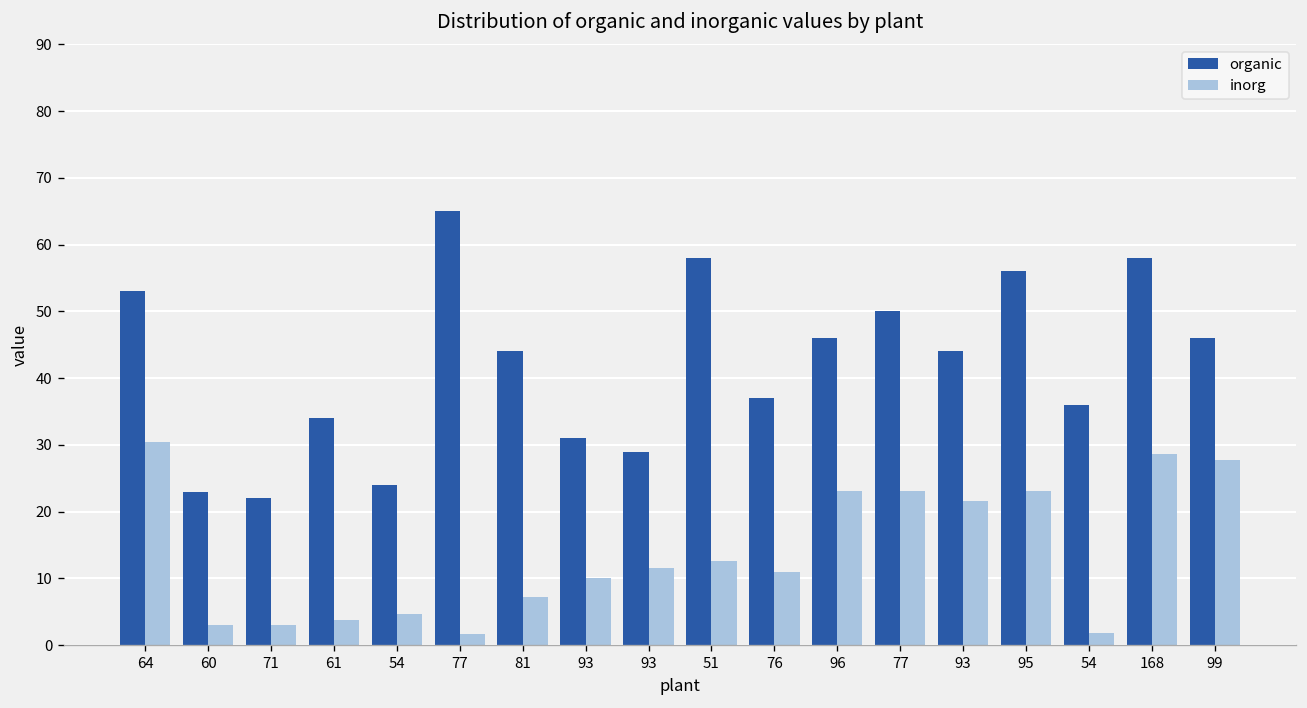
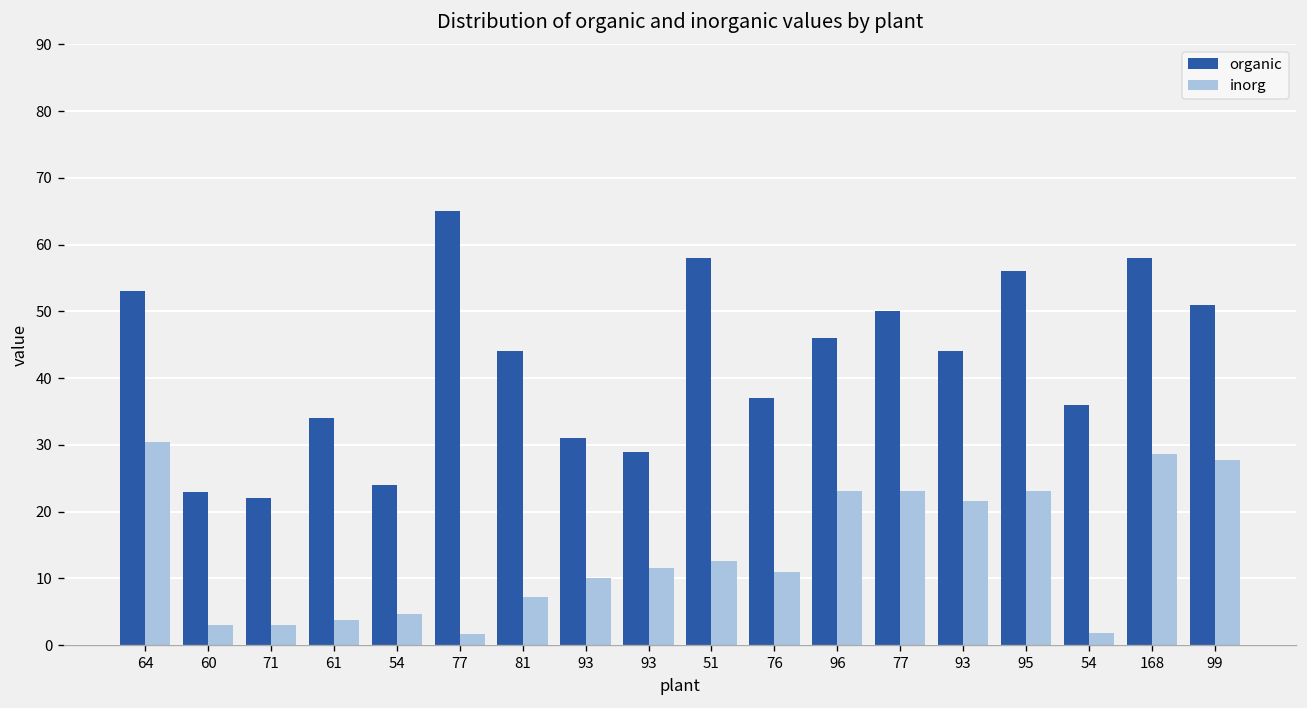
organic, 99: 46 -> 51
